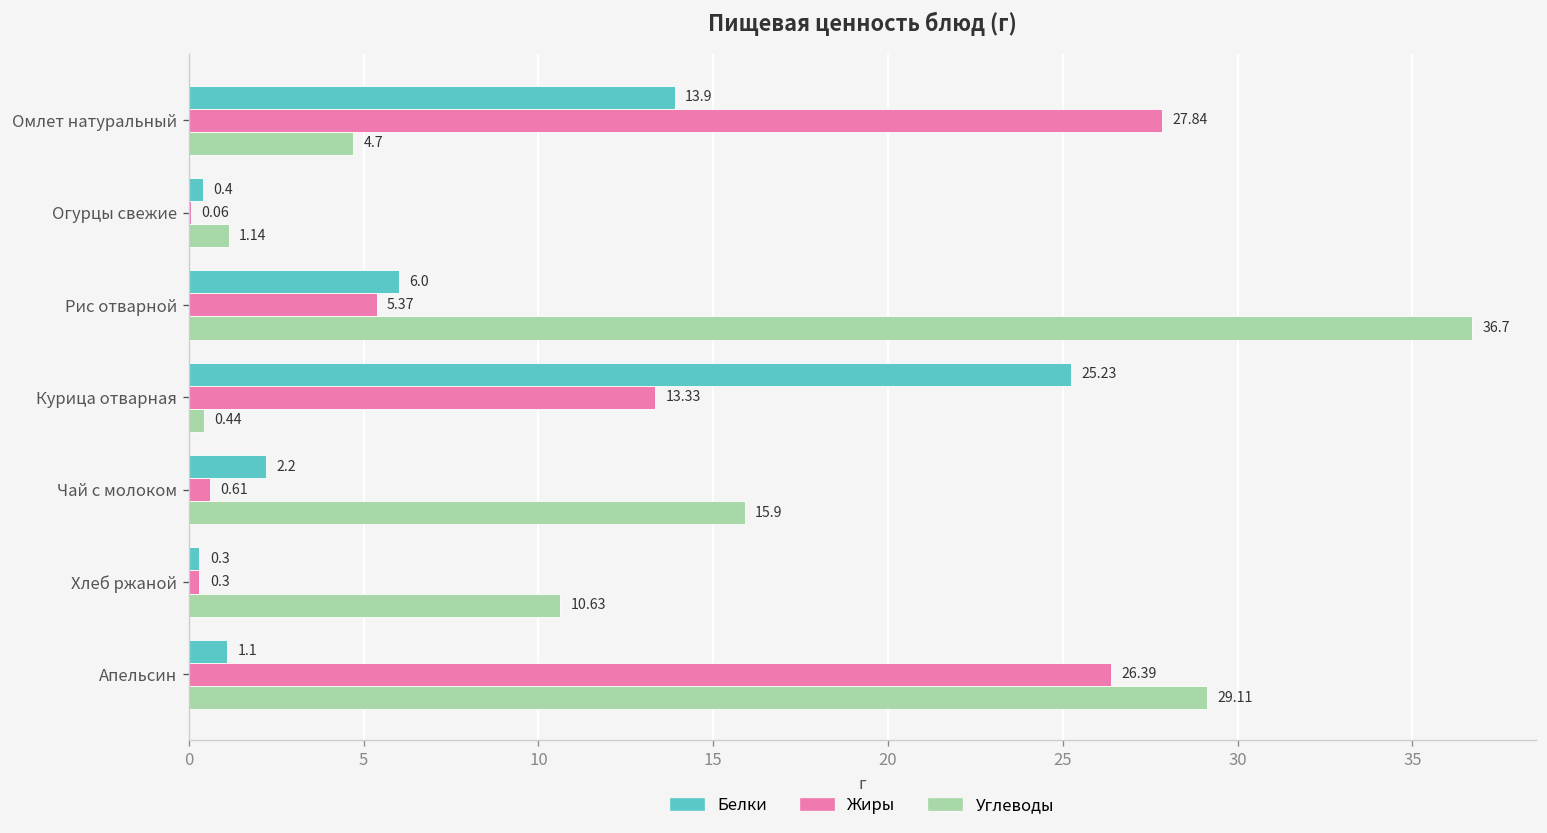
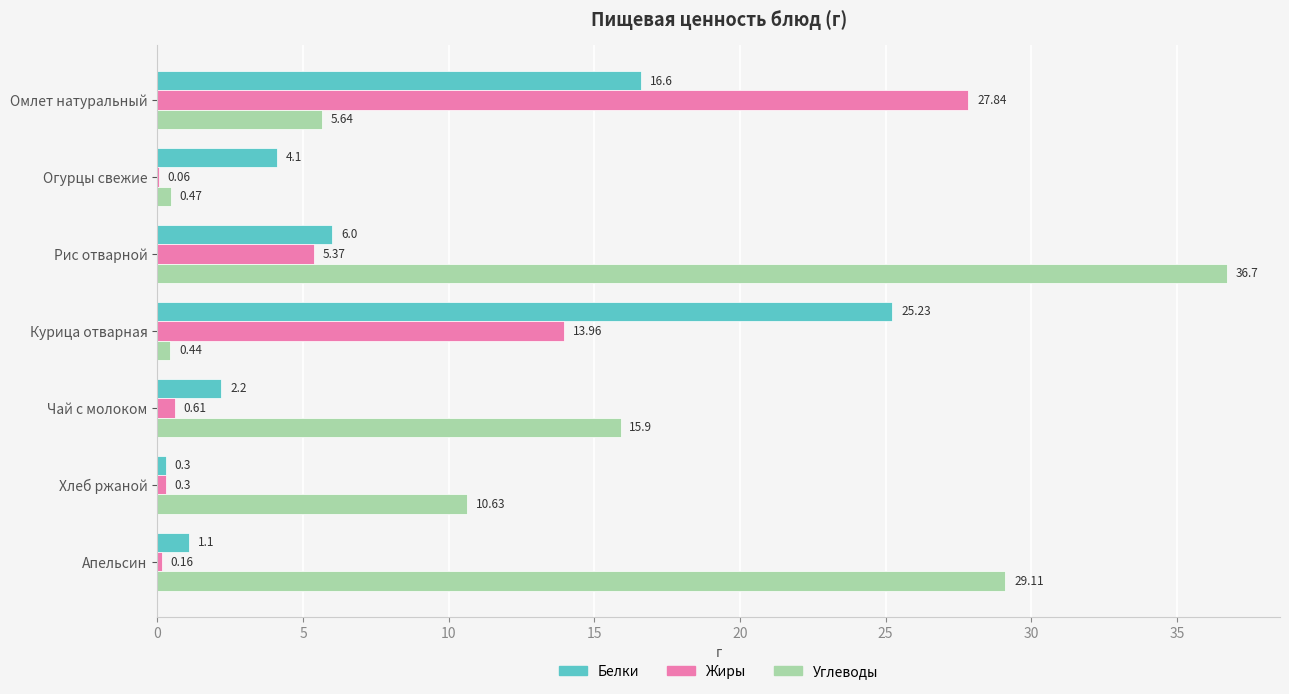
Белки, Омлет натуральный: 13.9 -> 16.6
Углеводы, Омлет натуральный: 4.7 -> 5.64
Белки, Огурцы свежие: 0.4 -> 4.1
Углеводы, Огурцы свежие: 1.14 -> 0.47
Жиры, Курица отварная: 13.33 -> 13.96
Жиры, Апельсин: 26.39 -> 0.16
